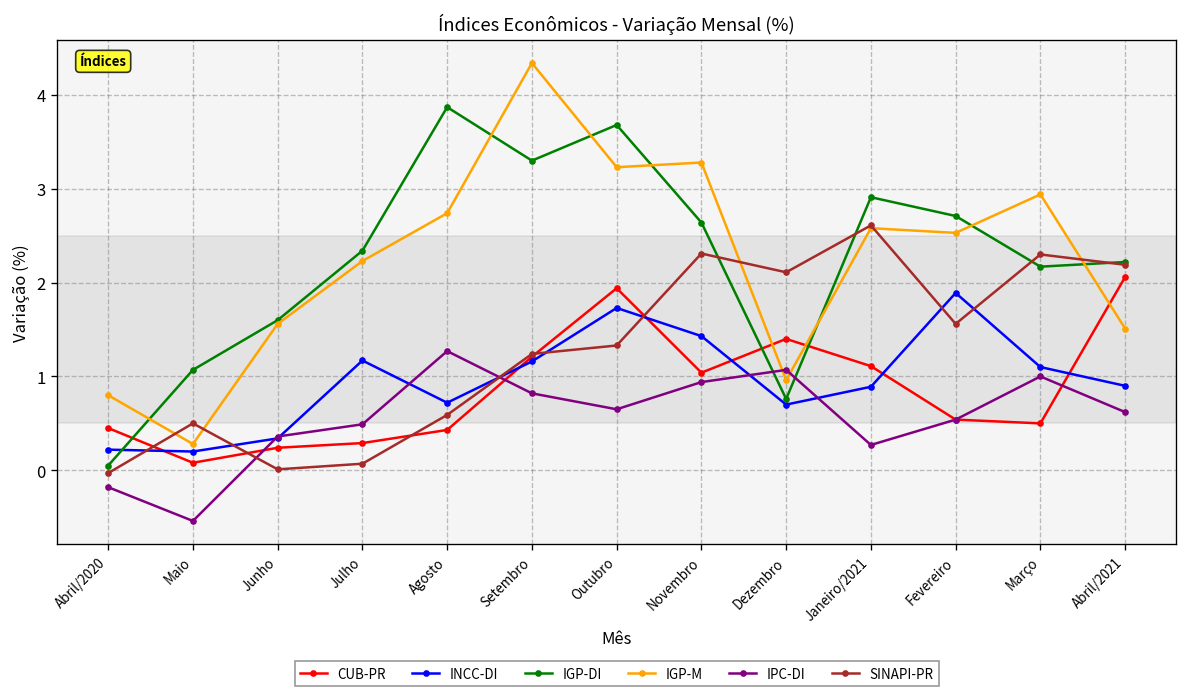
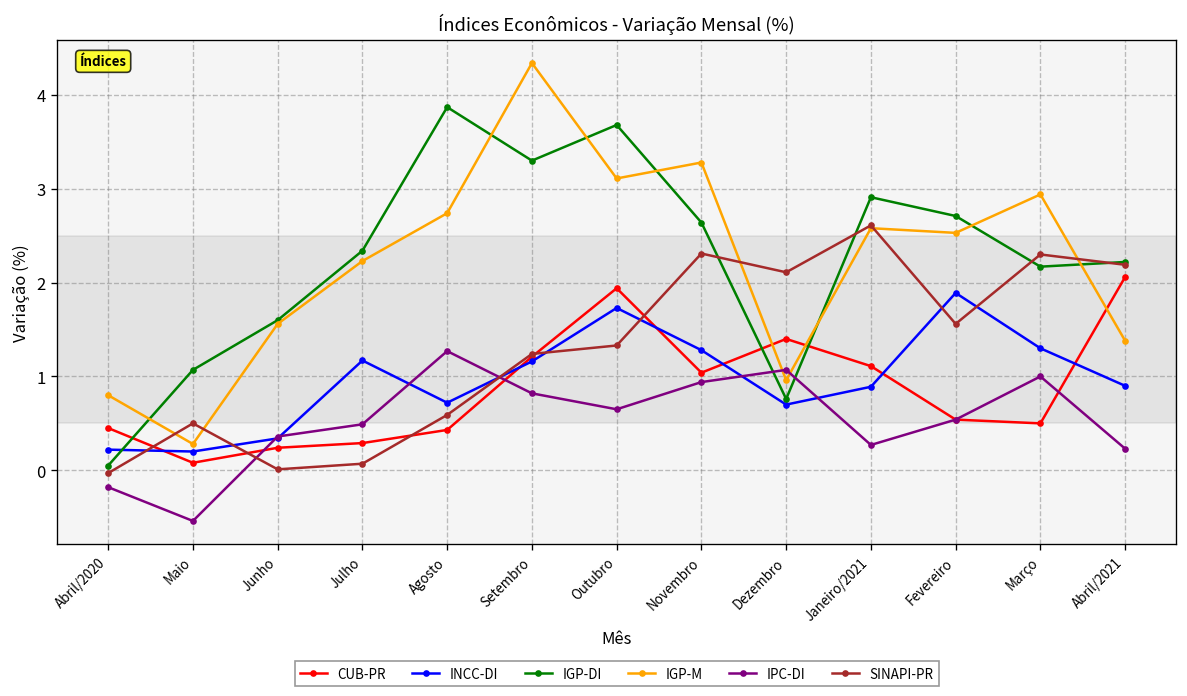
IGP-M, Outubro: 3.2 -> 3.1
INCC-DI, Novembro: 1.4 -> 1.3
INCC-DI, Março: 1.1 -> 1.3
IGP-M, Abril/2021: 1.5 -> 1.4
IPC-DI, Abril/2021: 0.6 -> 0.2
